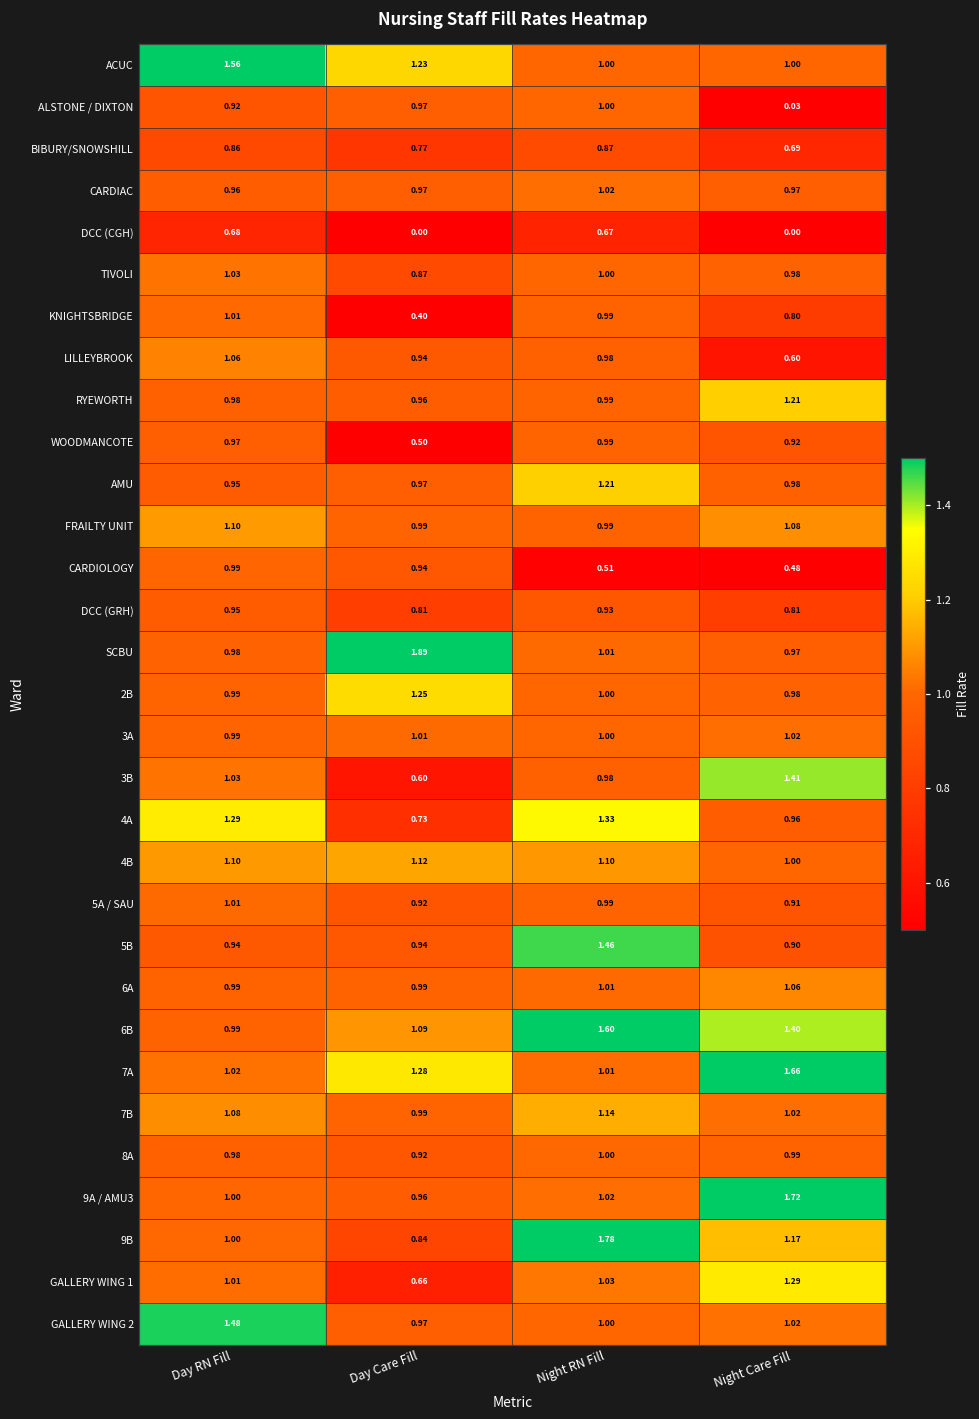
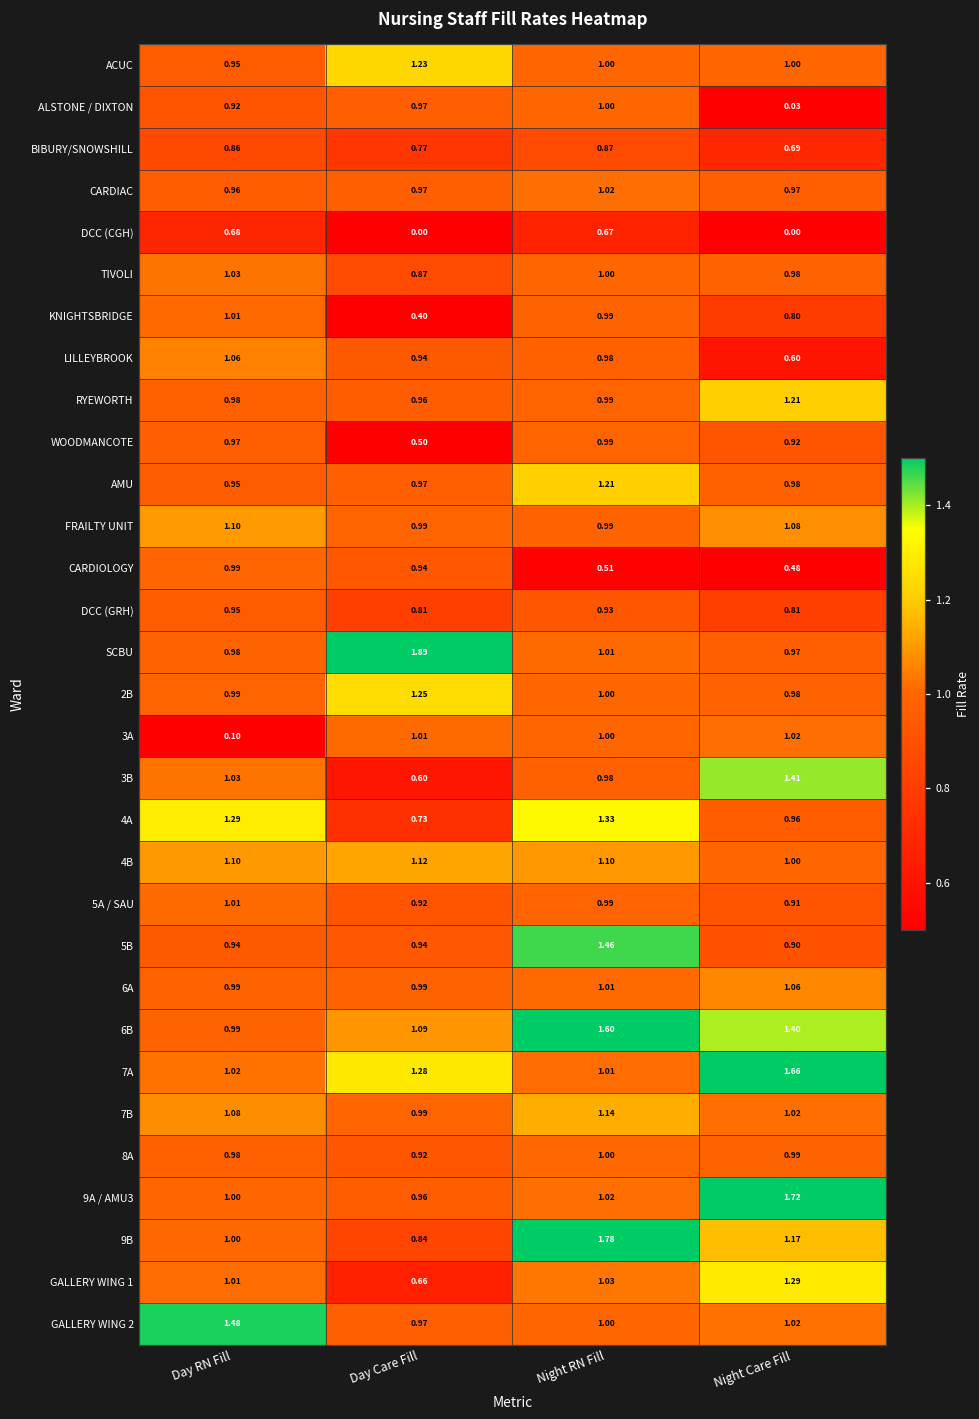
ACUC, Day RN Fill: 1.56 -> 0.95
3A, Day RN Fill: 0.99 -> 0.10
